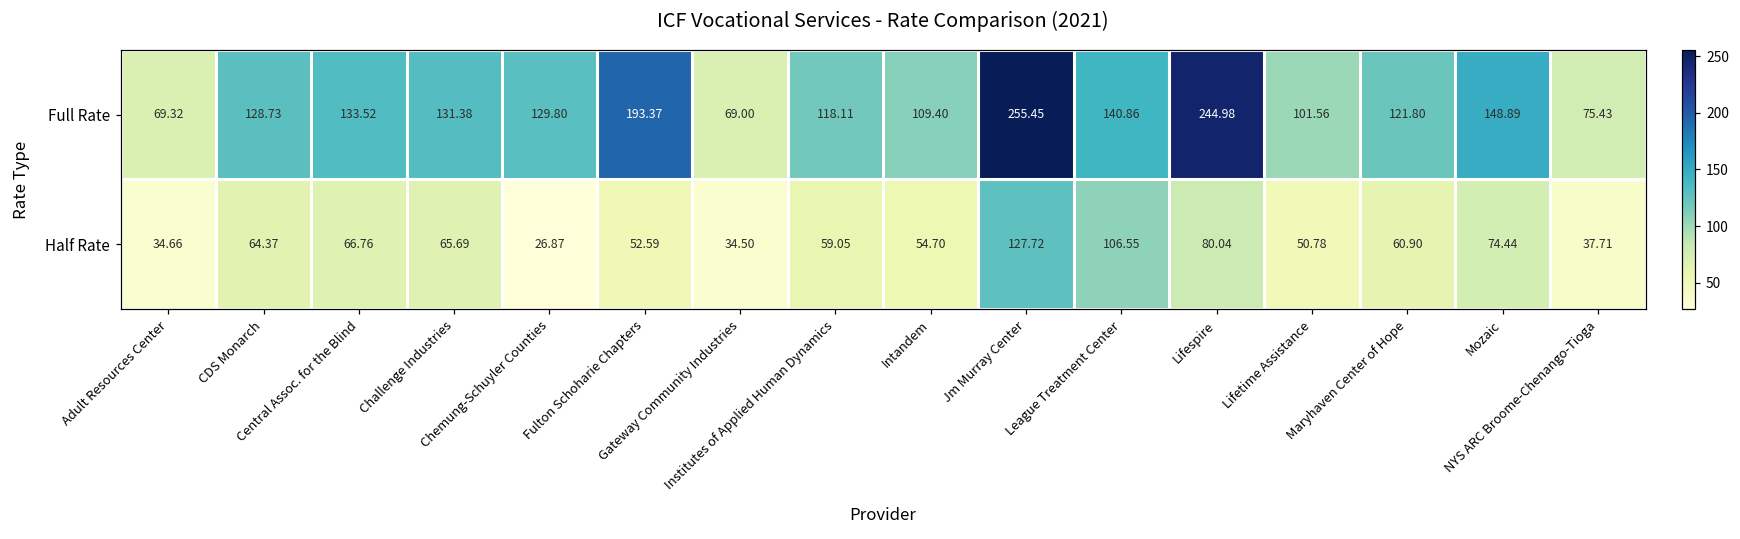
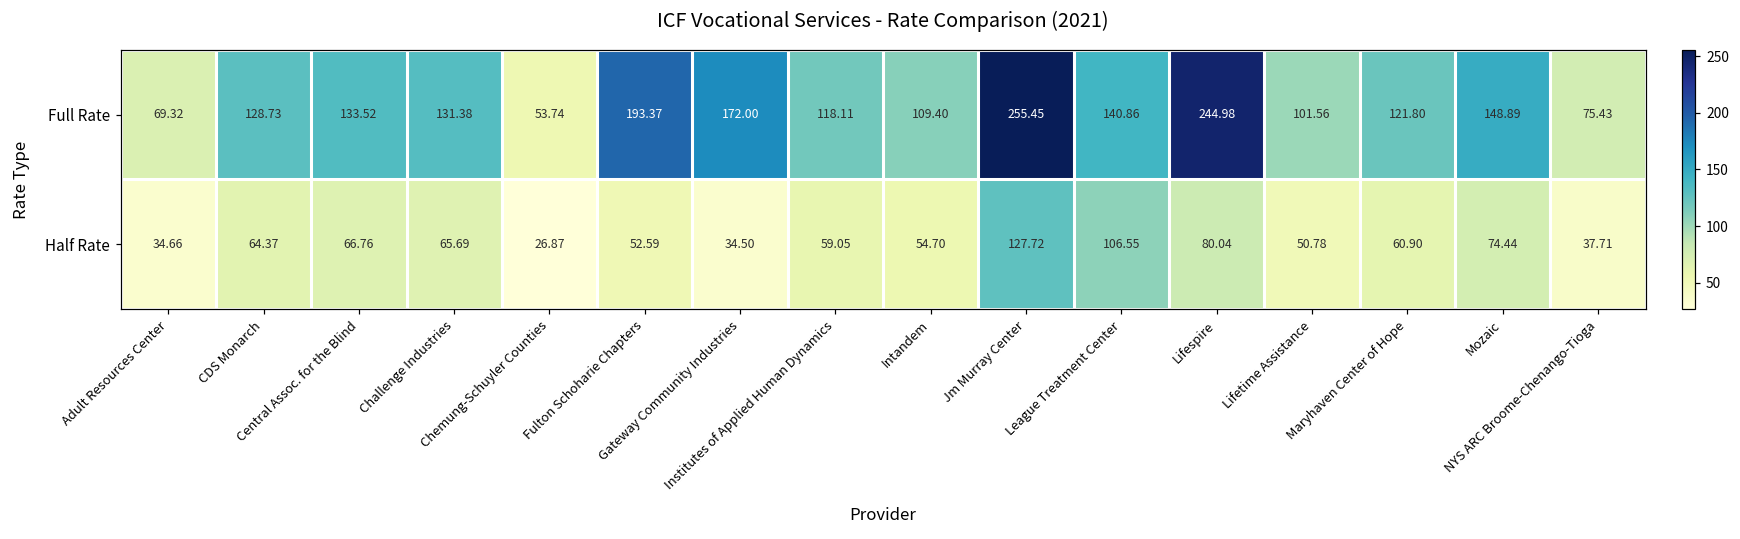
Full Rate, Chemung-Schuyler Counties: 129.80 -> 53.74
Full Rate, Gateway Community Industries: 69.00 -> 172.00
